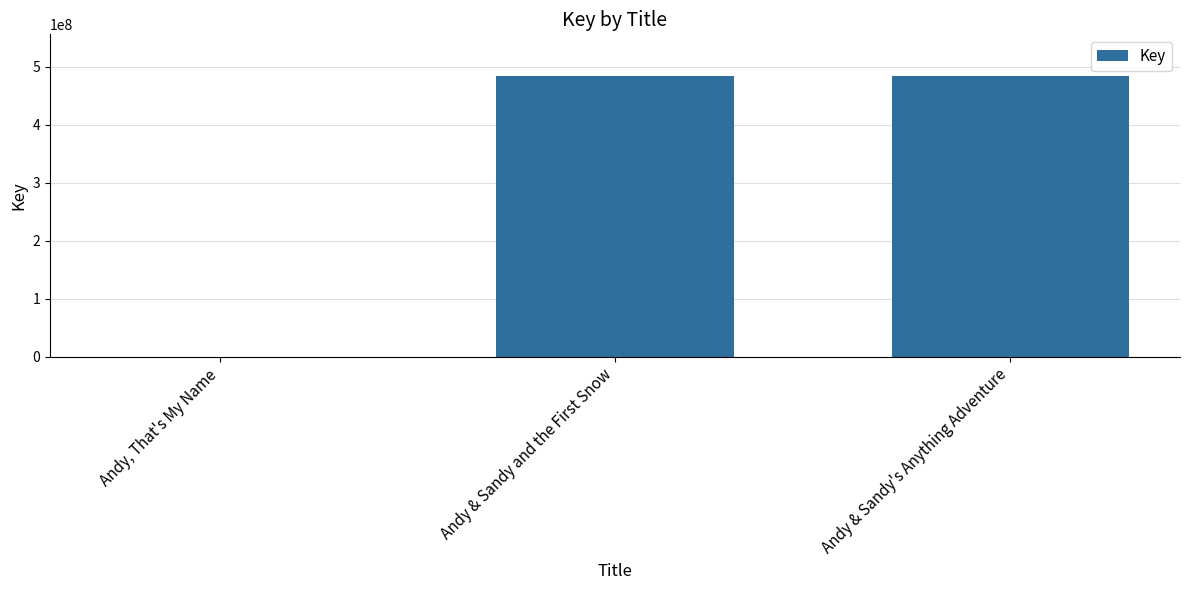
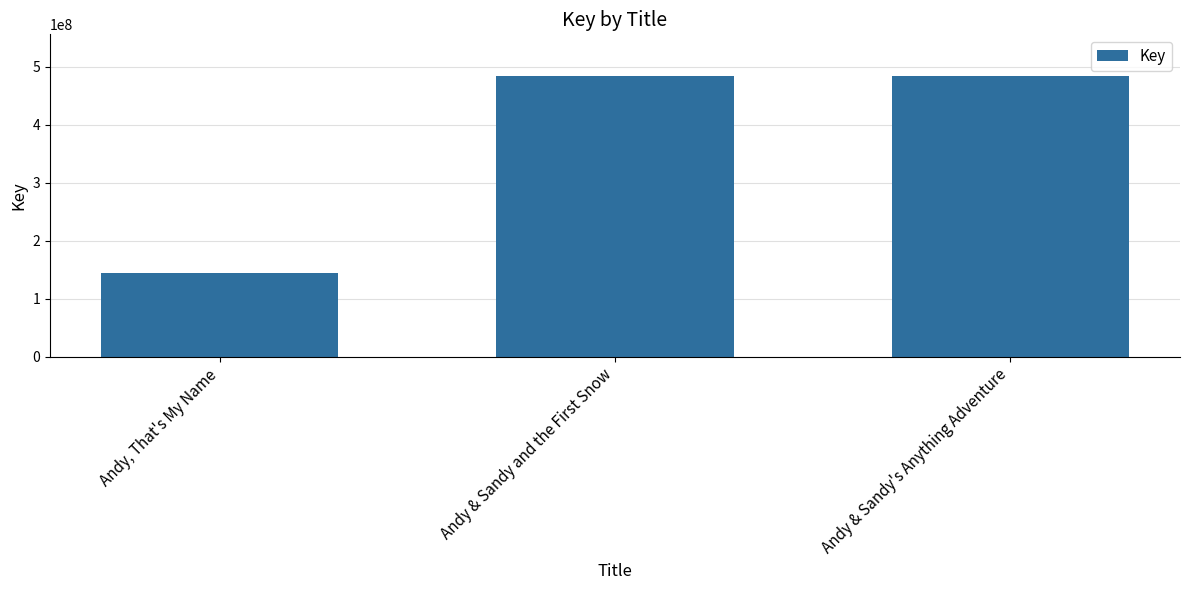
Andy, That's My Name: 0 -> 140000000
